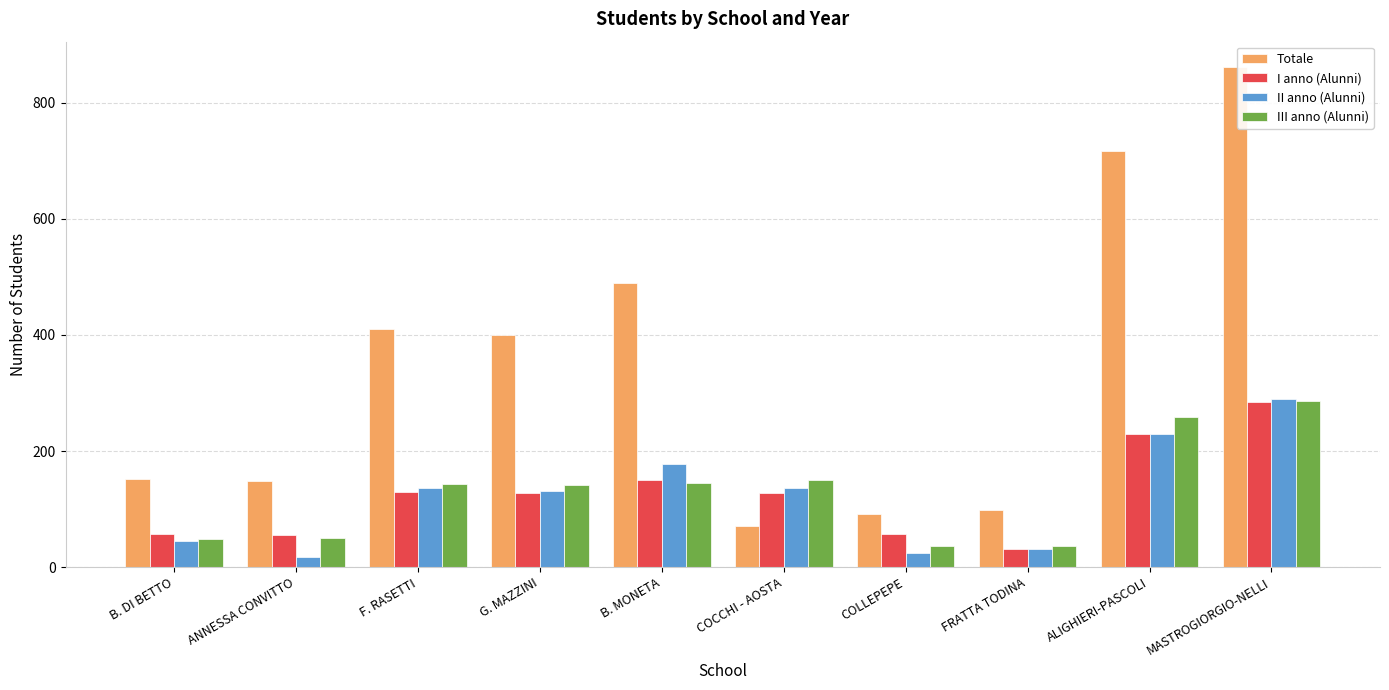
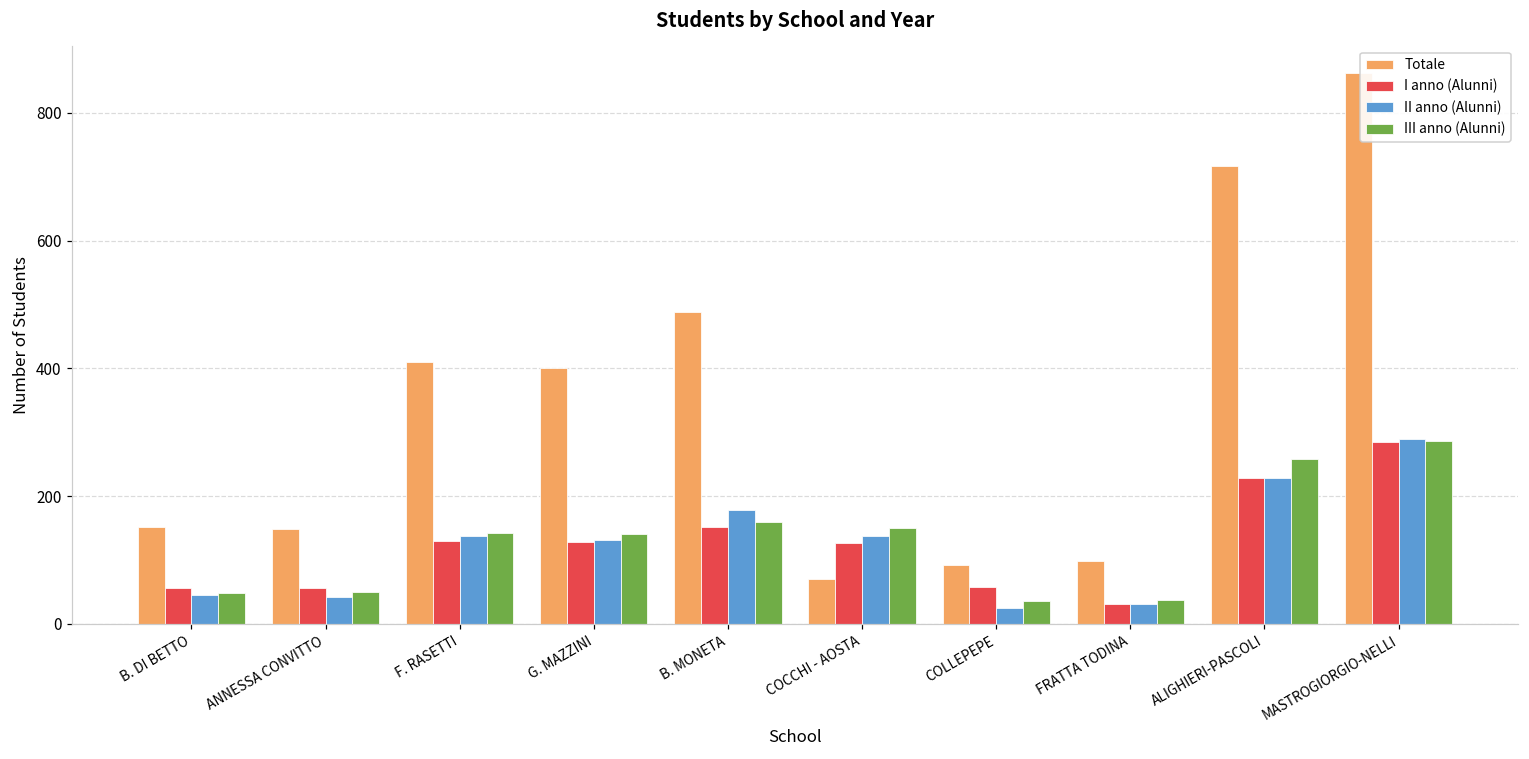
II anno (Alunni), ANNESSA CONVITTO: 20 -> 40
III anno (Alunni), B. MONETA: 150 -> 160
